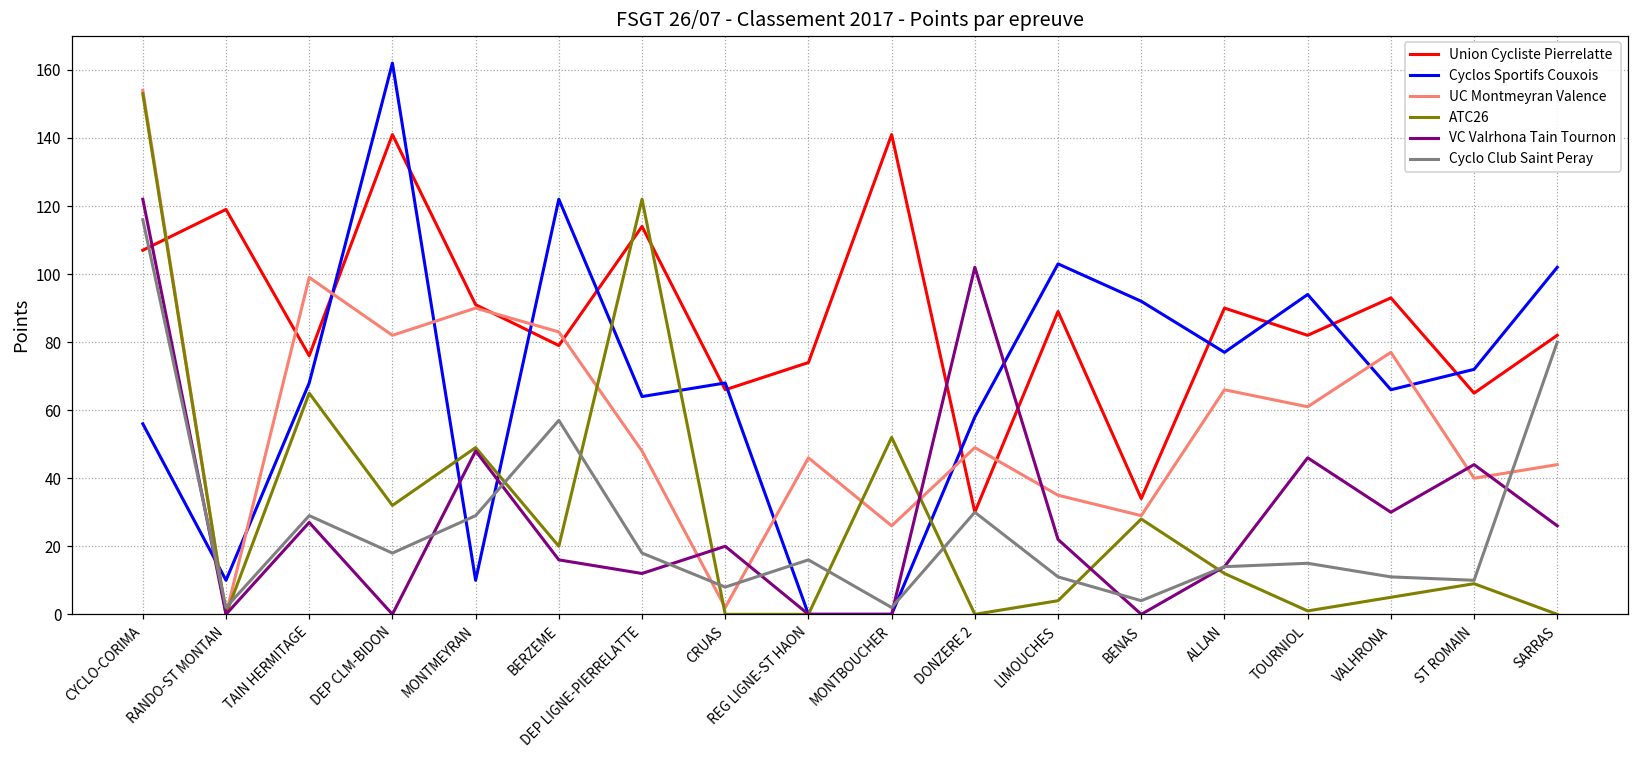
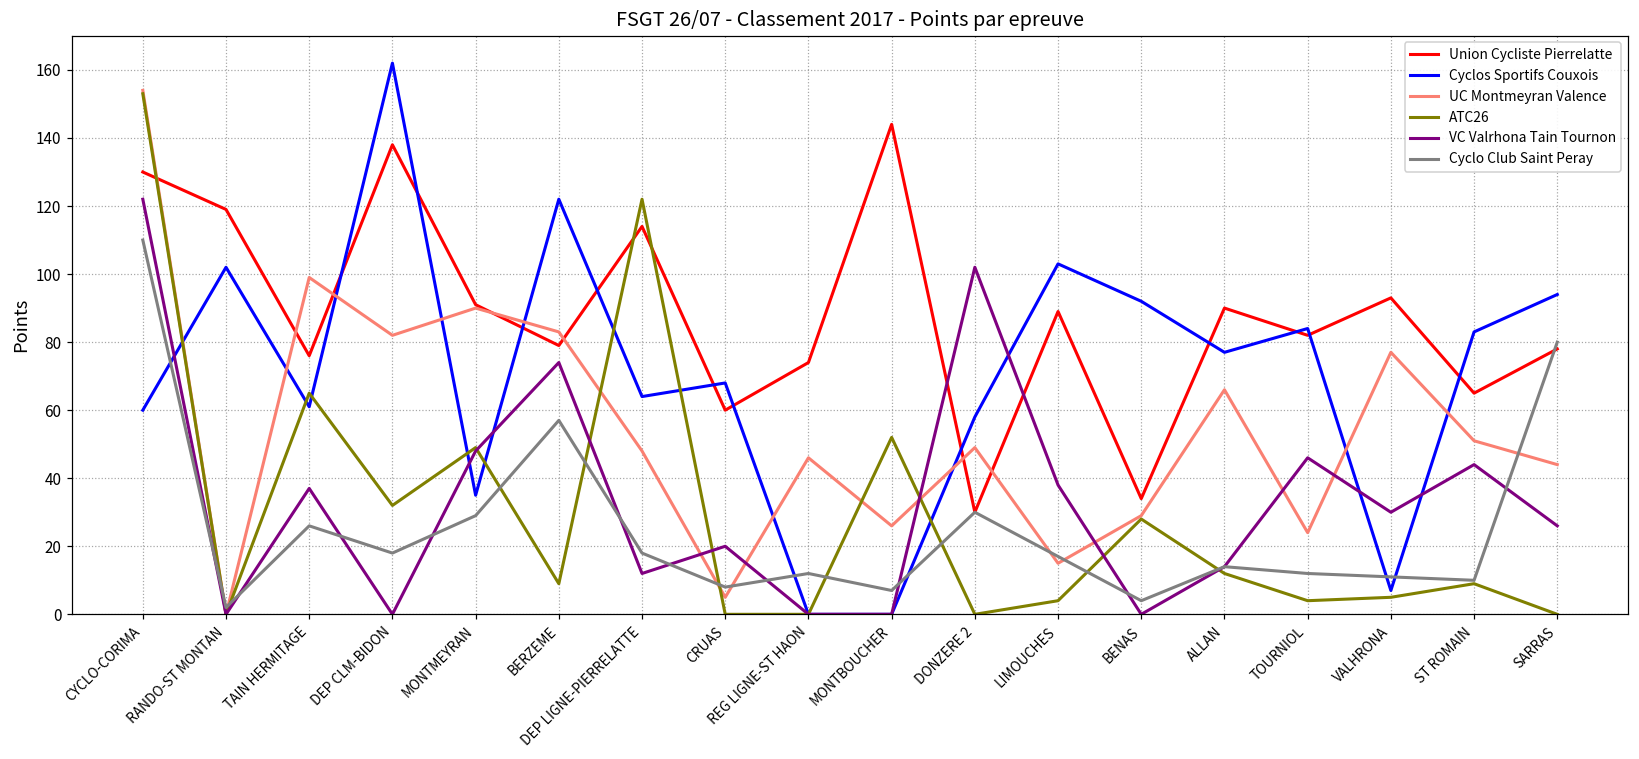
Union Cycliste Pierrelatte, CYCLO-CORIMA: 107 -> 130
Cyclos Sportifs Couxois, CYCLO-CORIMA: 56 -> 60
Cyclo Club Saint Peray, CYCLO-CORIMA: 116 -> 110
Cyclos Sportifs Couxois, RANDO-ST MONTAN: 10 -> 102
Cyclos Sportifs Couxois, TAIN HERMITAGE: 68 -> 61
VC Valrhona Tain Tournon, TAIN HERMITAGE: 27 -> 37
Cyclo Club Saint Peray, TAIN HERMITAGE: 29 -> 26
Union Cycliste Pierrelatte, DEP CLM-BIDON: 141 -> 138
Cyclos Sportifs Couxois, MONTMEYRAN: 10 -> 35
ATC26, BERZEME: 20 -> 9
VC Valrhona Tain Tournon, BERZEME: 16 -> 74
Union Cycliste Pierrelatte, CRUAS: 66 -> 60
UC Montmeyran Valence, CRUAS: 2 -> 5
Cyclo Club Saint Peray, REG LIGNE-ST HAON: 16 -> 12
Union Cycliste Pierrelatte, MONTBOUCHER: 141 -> 144
Cyclo Club Saint Peray, MONTBOUCHER: 2 -> 7
UC Montmeyran Valence, LIMOUCHES: 35 -> 15
VC Valrhona Tain Tournon, LIMOUCHES: 22 -> 38
Cyclo Club Saint Peray, LIMOUCHES: 11 -> 17
Cyclos Sportifs Couxois, TOURNIOL: 94 -> 84
UC Montmeyran Valence, TOURNIOL: 61 -> 24
ATC26, TOURNIOL: 1 -> 4
Cyclo Club Saint Peray, TOURNIOL: 15 -> 12
Cyclos Sportifs Couxois, VALHRONA: 66 -> 7
Cyclos Sportifs Couxois, ST ROMAIN: 72 -> 83
UC Montmeyran Valence, ST ROMAIN: 40 -> 51
Union Cycliste Pierrelatte, SARRAS: 82 -> 78
Cyclos Sportifs Couxois, SARRAS: 102 -> 94
